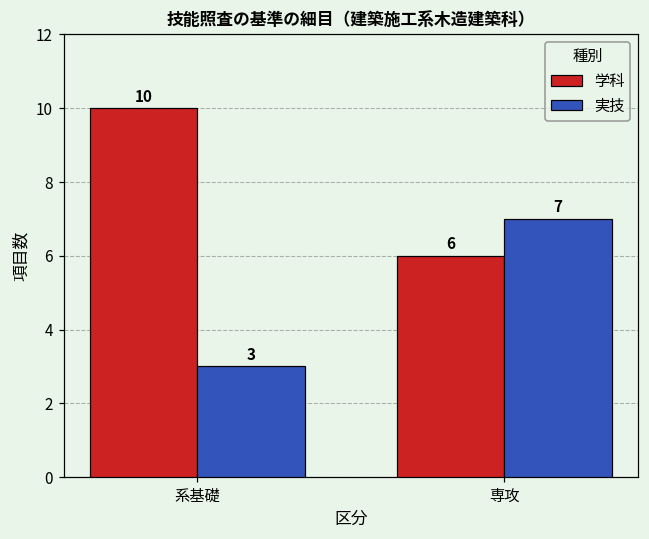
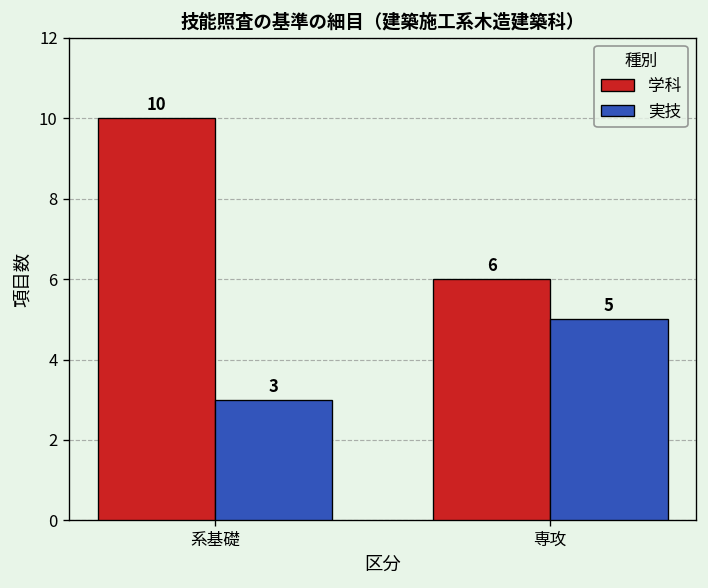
実技, 専攻: 7 -> 5
